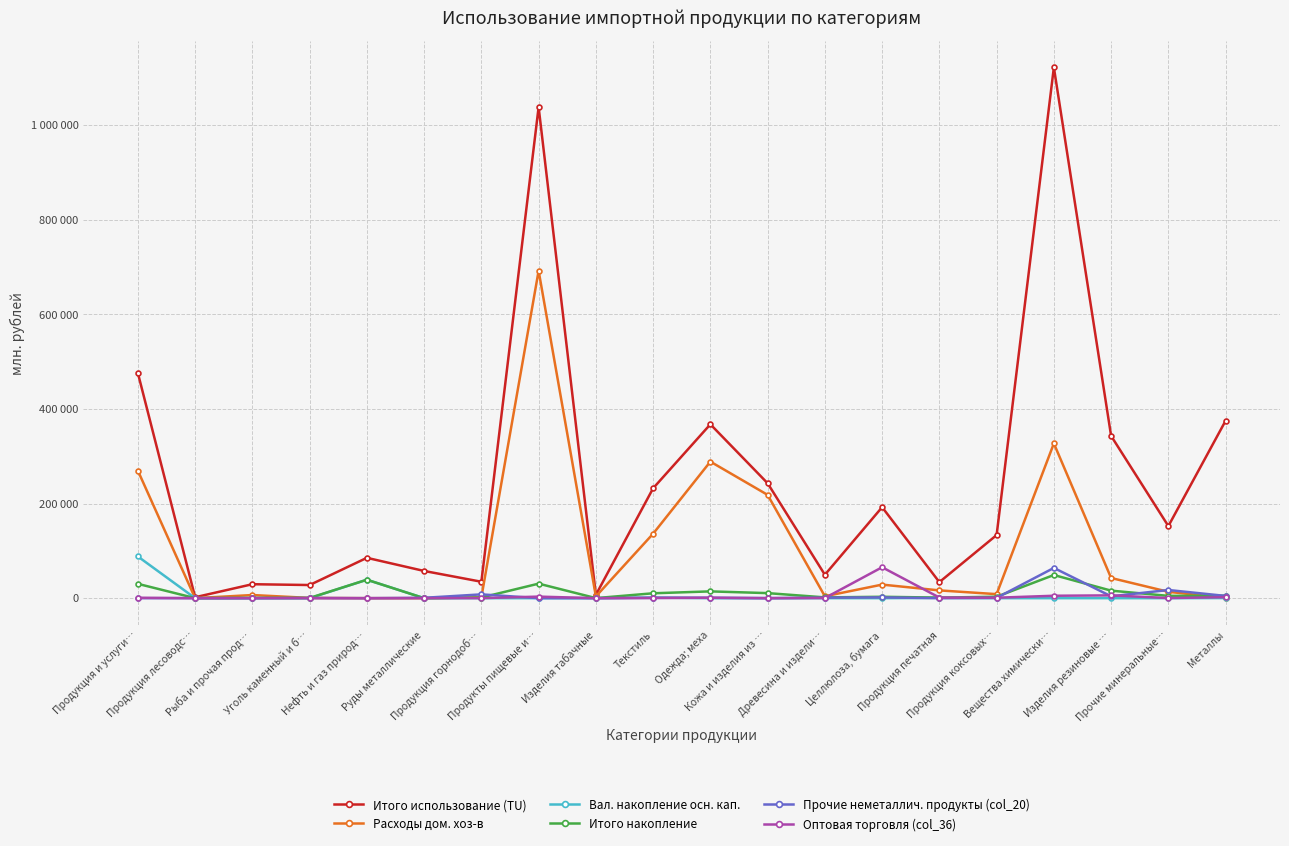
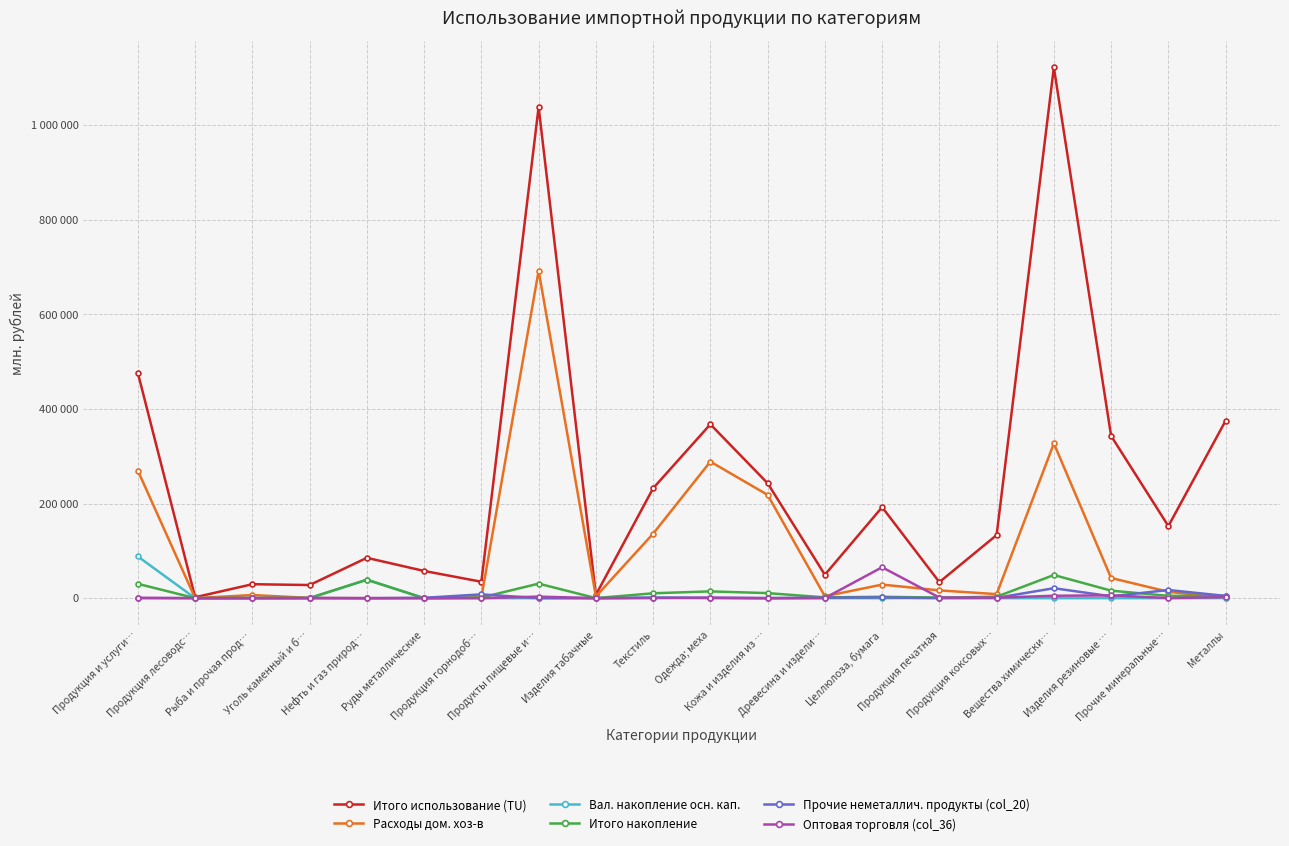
Прочие неметаллич. продукты (col_20), Вещества химически…: 60000 -> 20000
